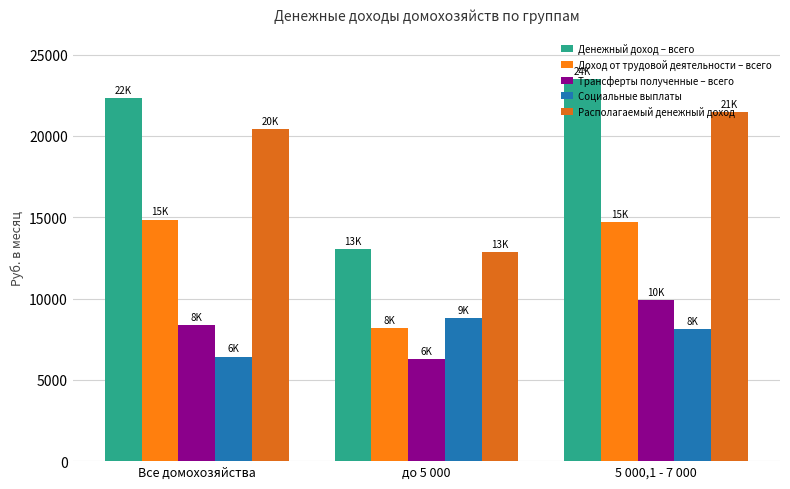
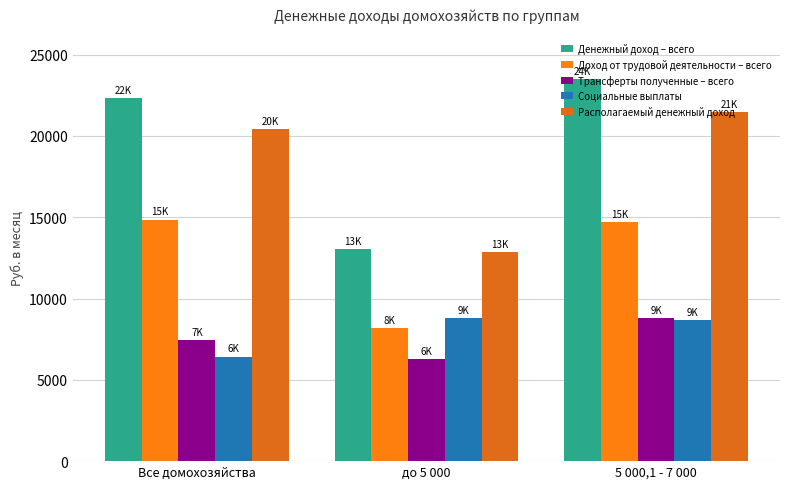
Трансферты полученные – всего, Все домохозяйства: 8K -> 7K
Трансферты полученные – всего, 5 000,1 - 7 000: 10K -> 9K
Социальные выплаты, 5 000,1 - 7 000: 8K -> 9K
